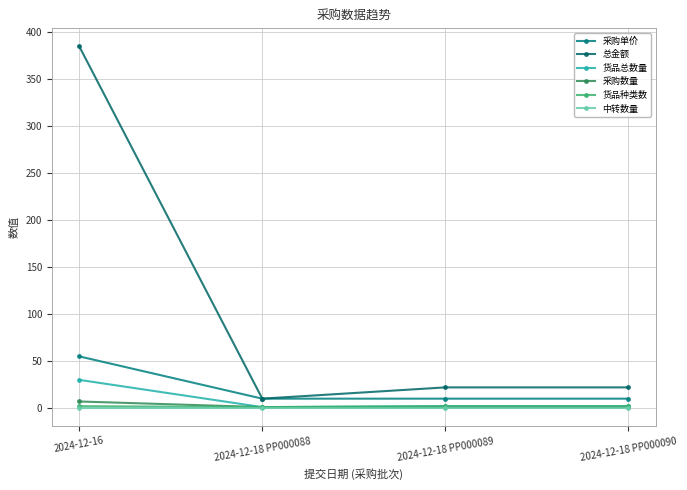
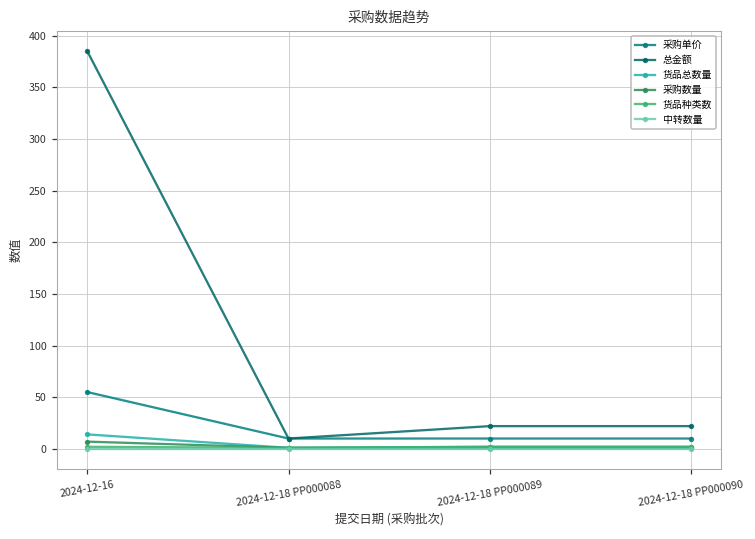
货品总数量, 2024-12-16: 30 -> 10
